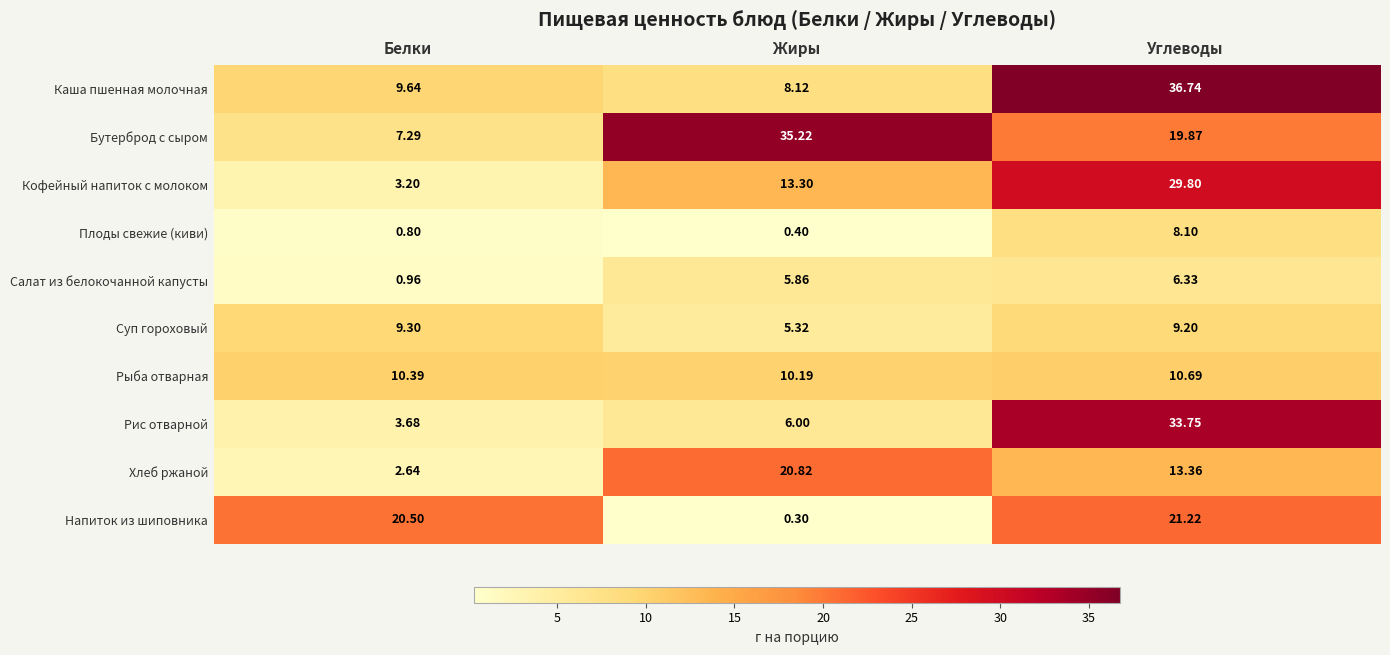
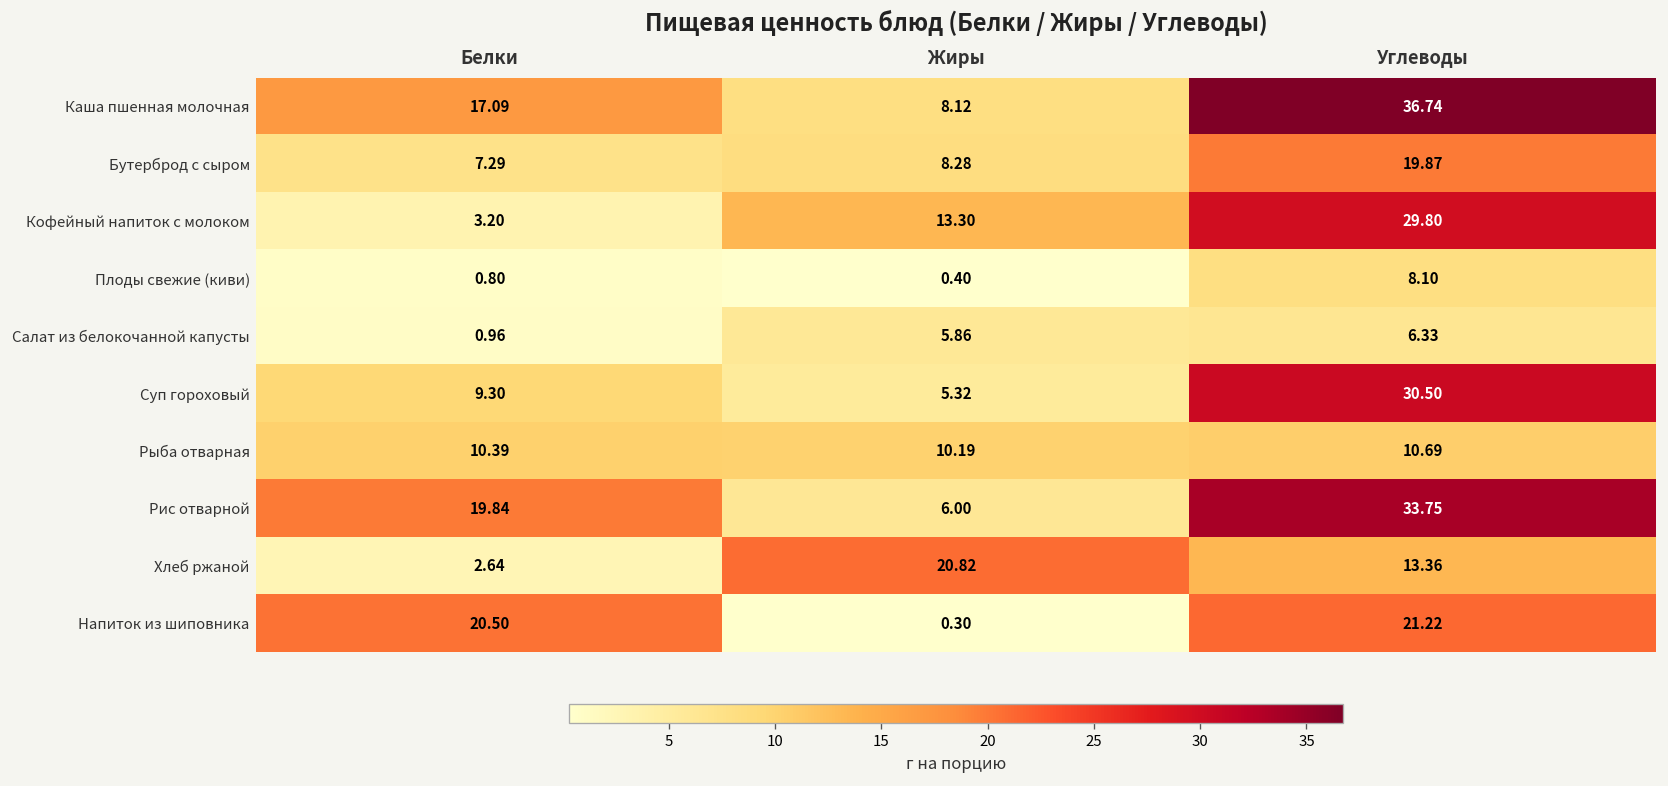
Каша пшенная молочная, Белки: 9.64 -> 17.09
Бутерброд с сыром, Жиры: 35.22 -> 8.28
Суп гороховый, Углеводы: 9.20 -> 30.50
Рис отварной, Белки: 3.68 -> 19.84
